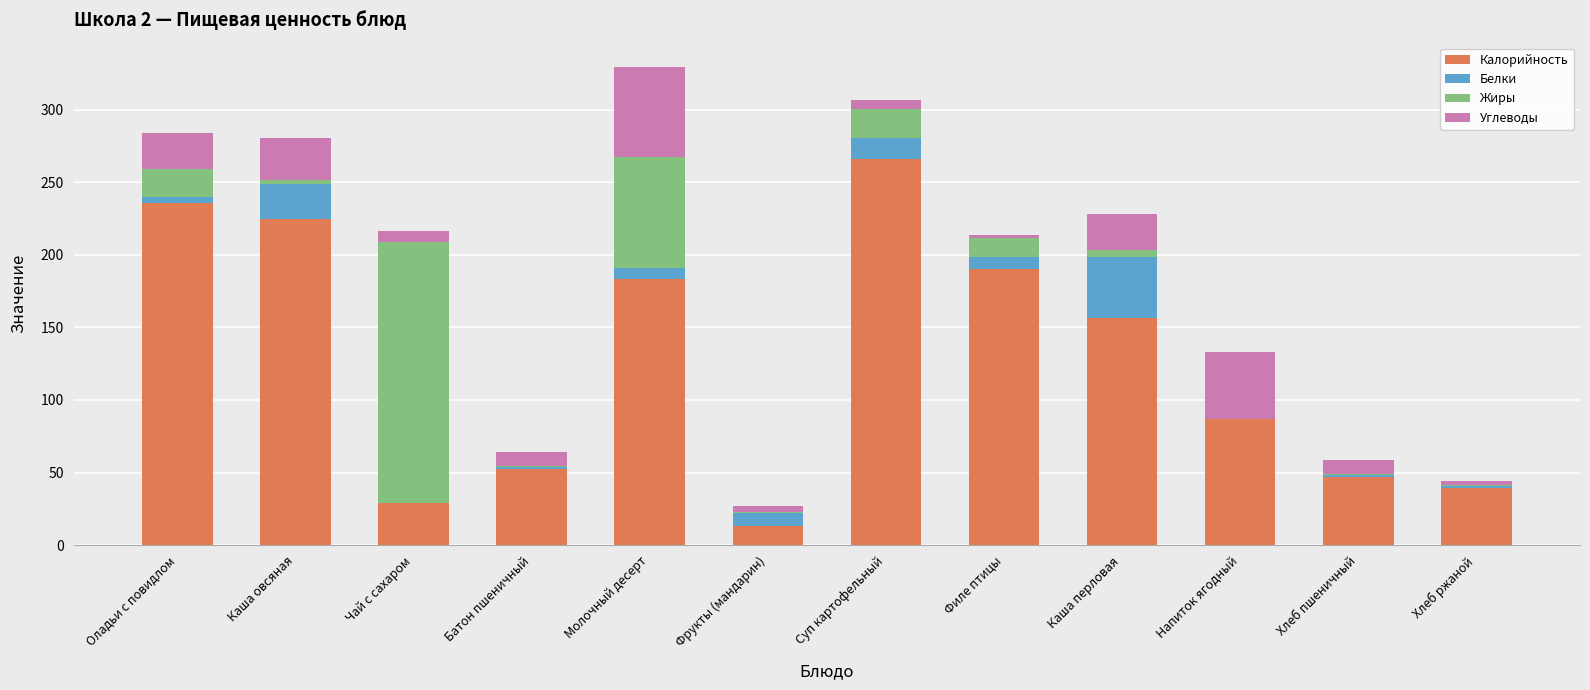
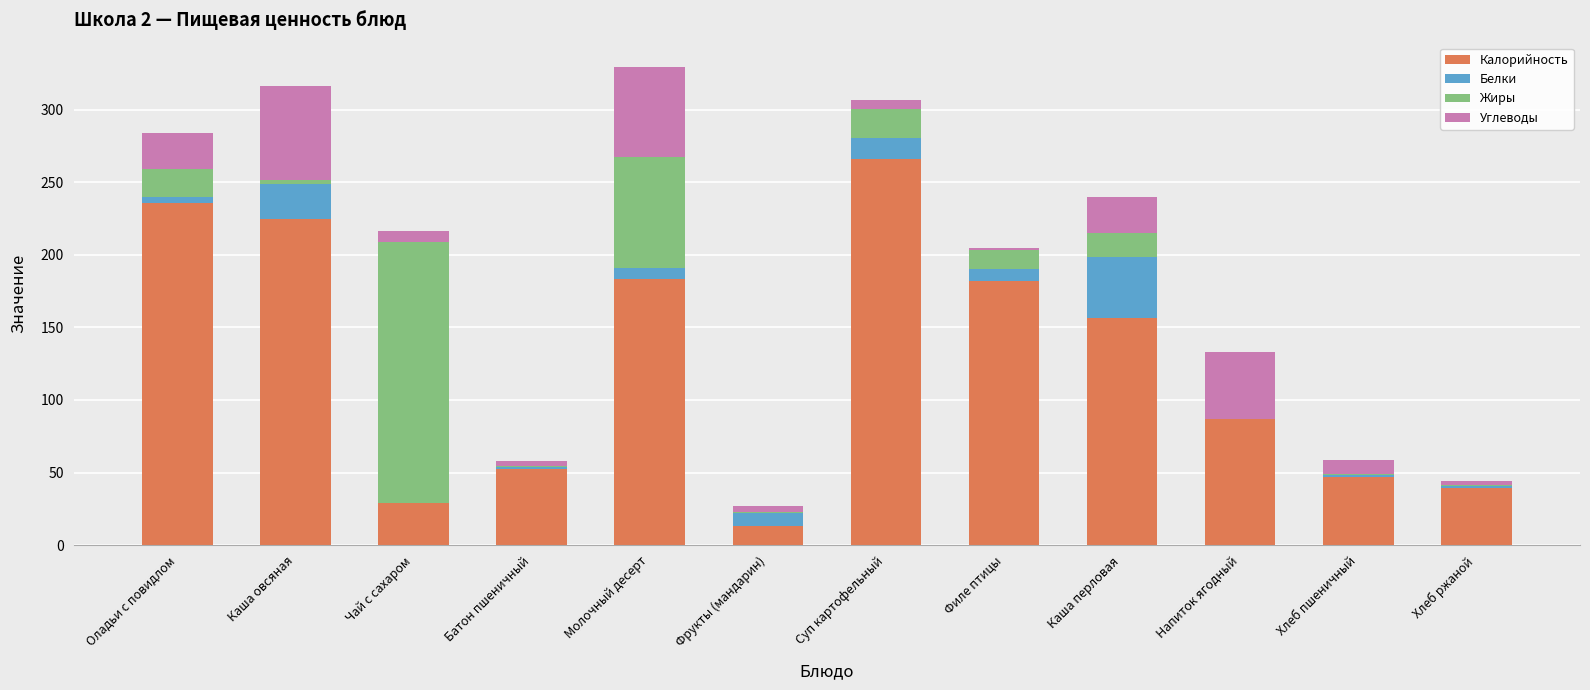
Углеводы, Каша овсяная: 29 -> 64
Углеводы, Батон пшеничный: 10 -> 3
Калорийность, Филе птицы: 190 -> 182
Жиры, Каша перловая: 5 -> 17
